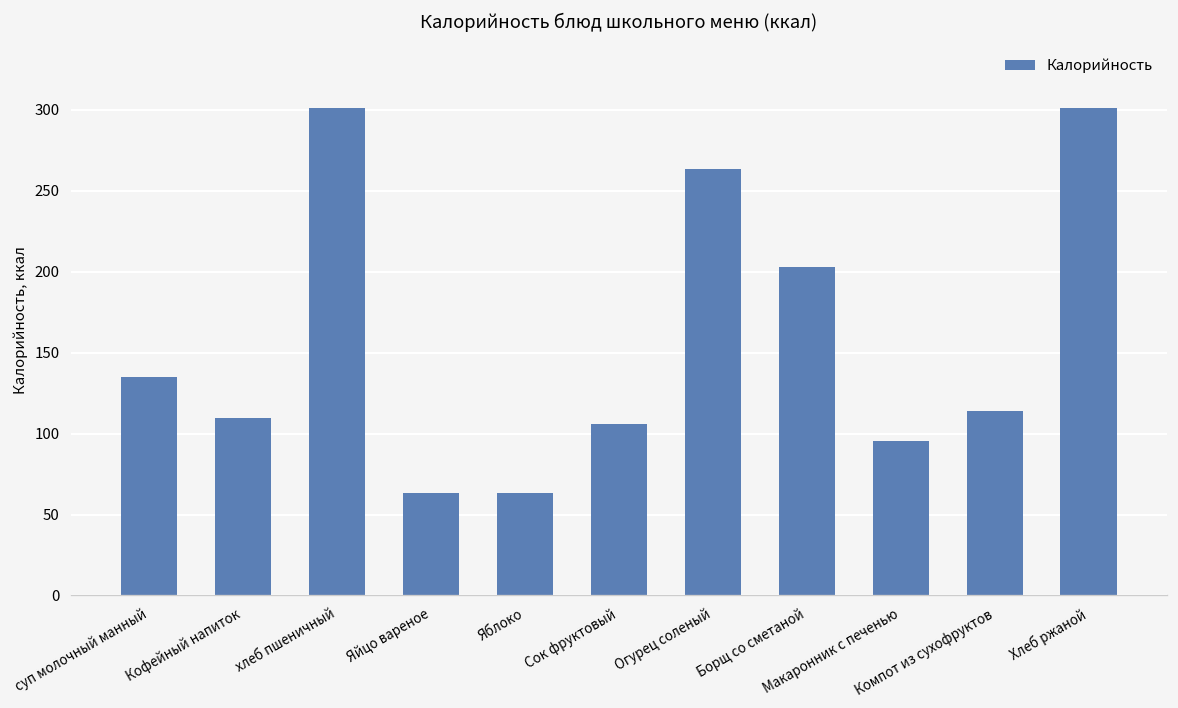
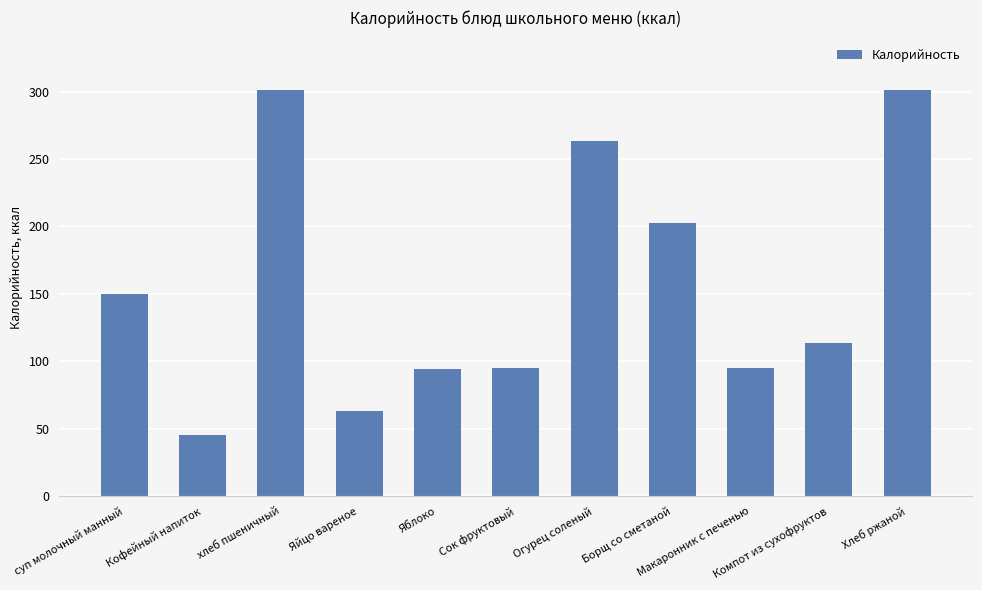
суп молочный манный: 135 -> 150
Кофейный напиток: 109 -> 46
Яблоко: 63 -> 94
Сок фруктовый: 106 -> 95
